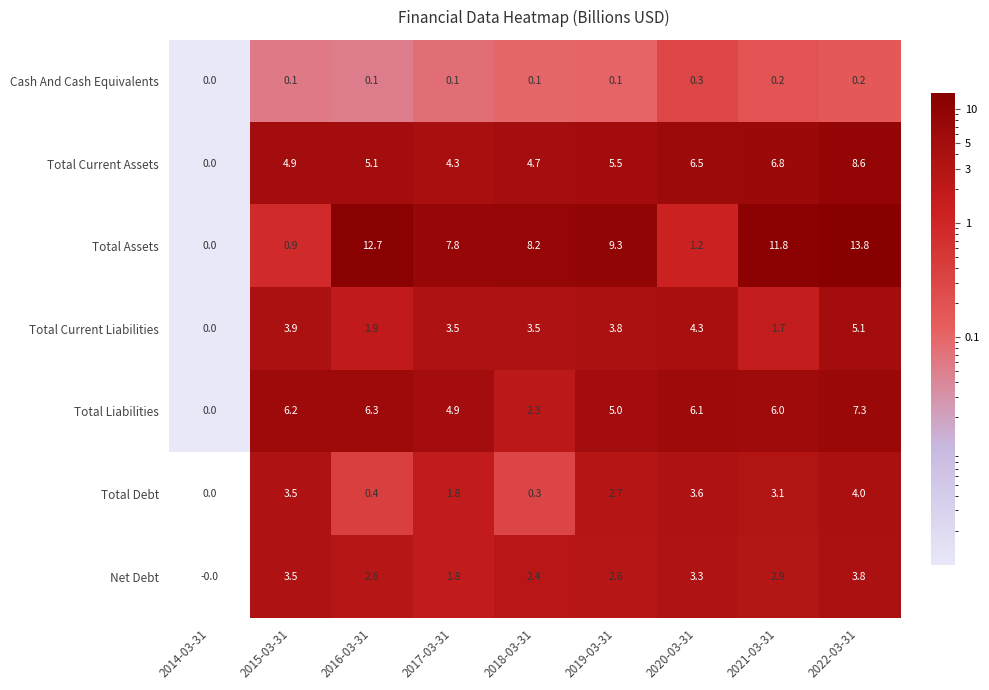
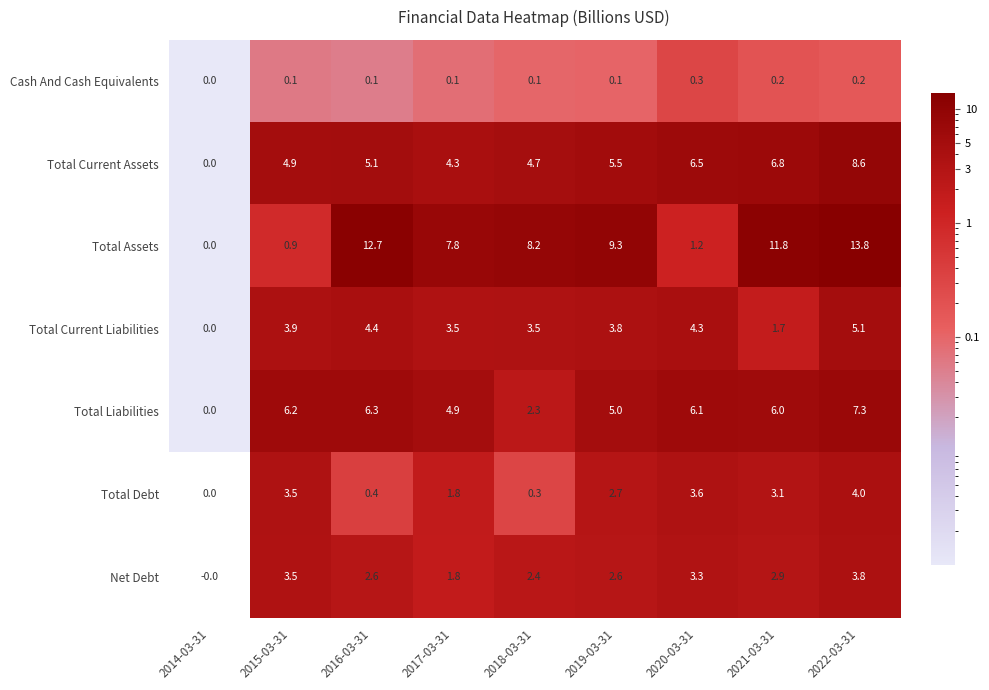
Total Current Liabilities, 2016-03-31: 1.9 -> 4.4
